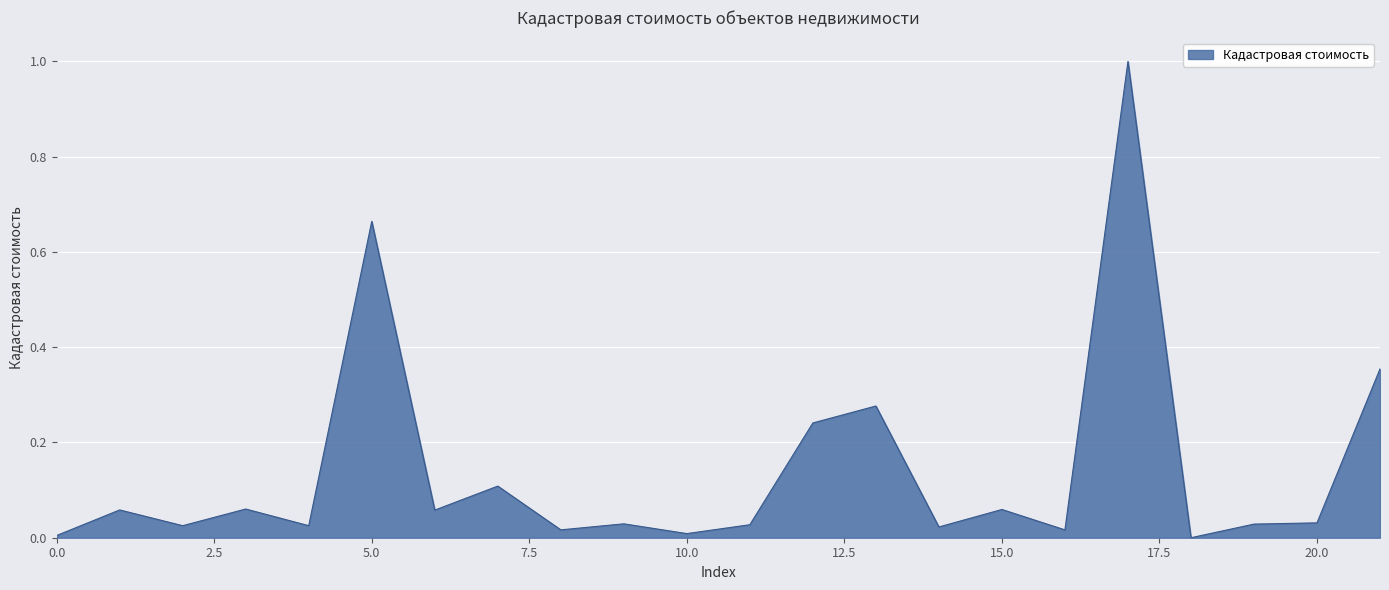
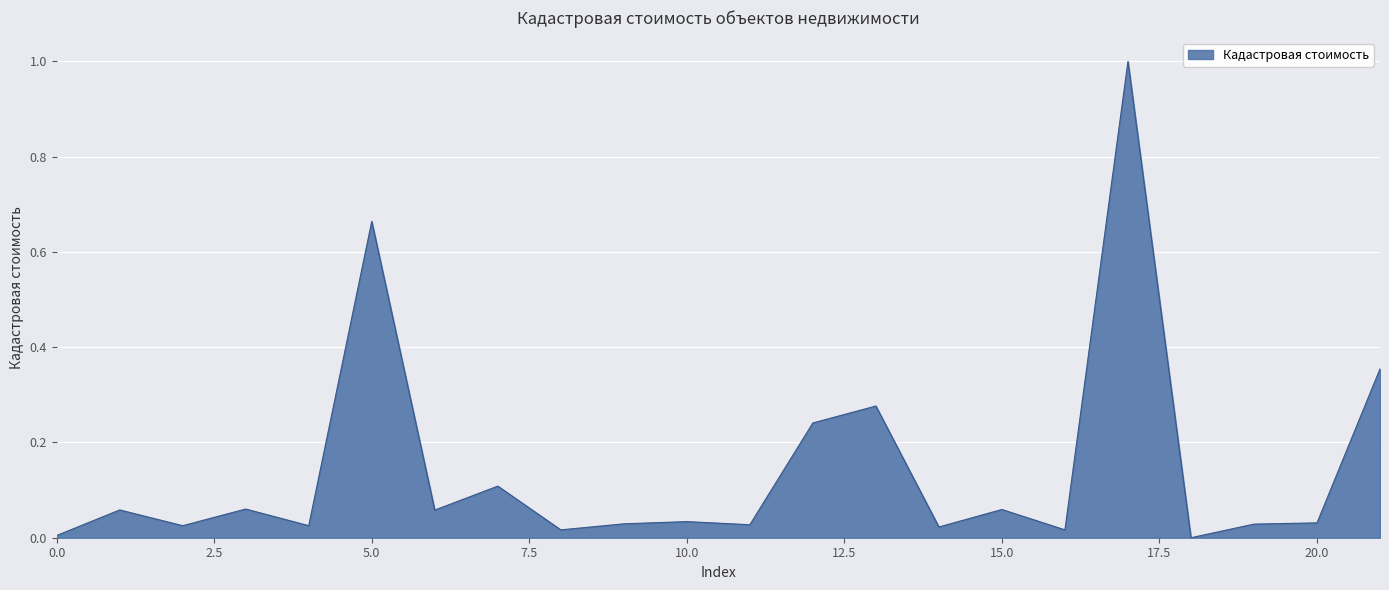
10.0: 0.01 -> 0.03
